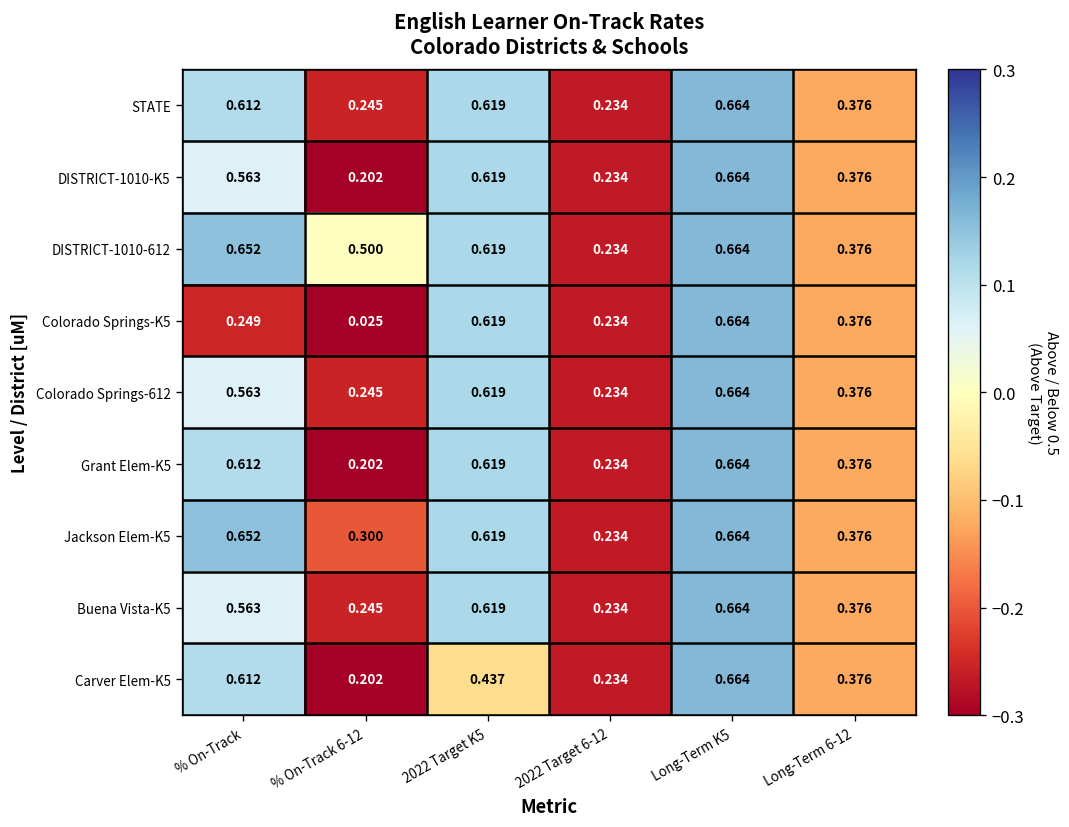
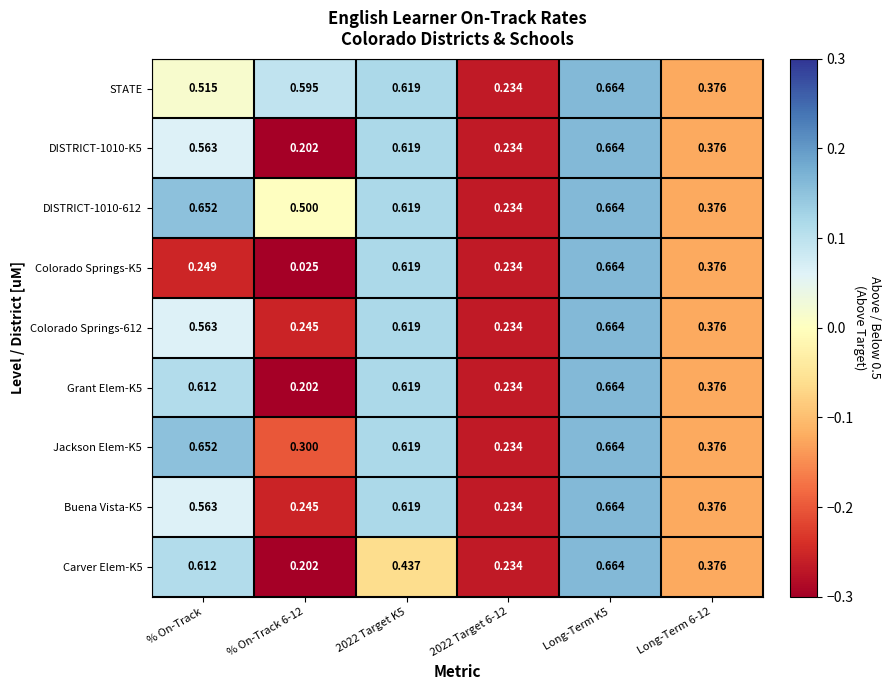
STATE, % On-Track: 0.612 -> 0.515
STATE, % On-Track 6-12: 0.245 -> 0.595
